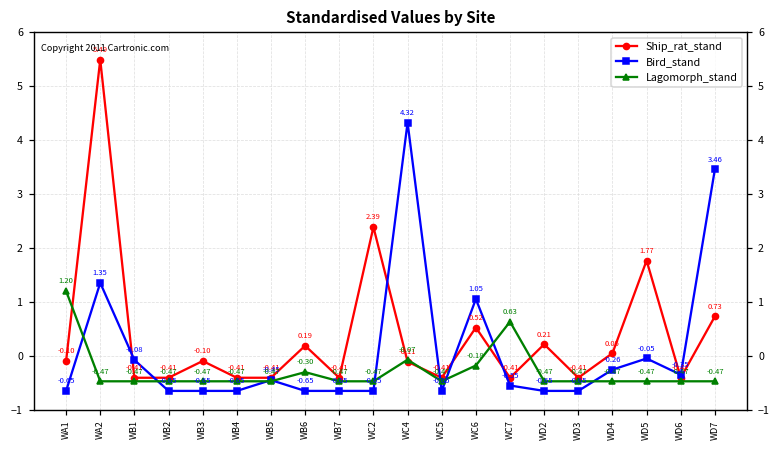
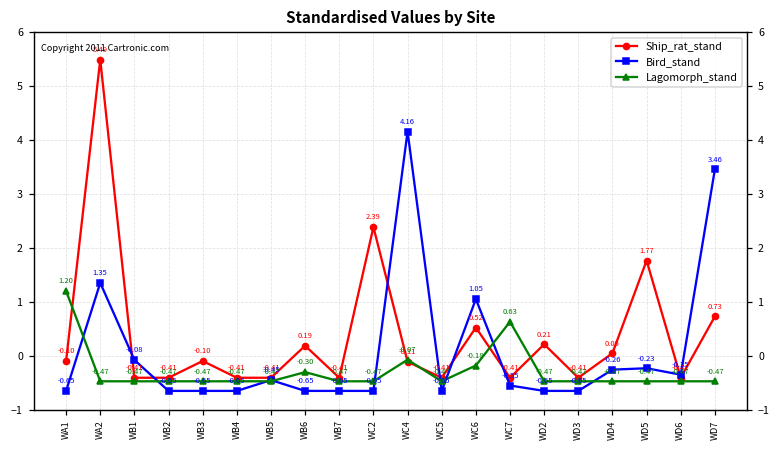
Bird_stand, WC4: 4.32 -> 4.16
Bird_stand, WD5: -0.05 -> -0.23
